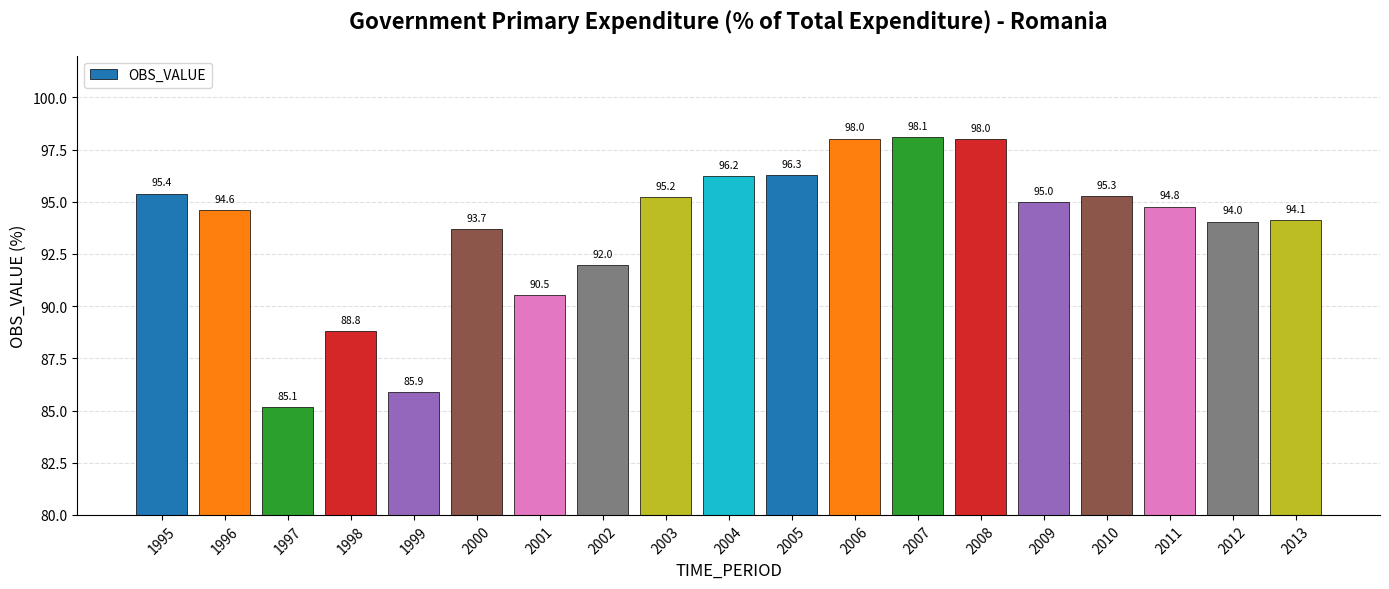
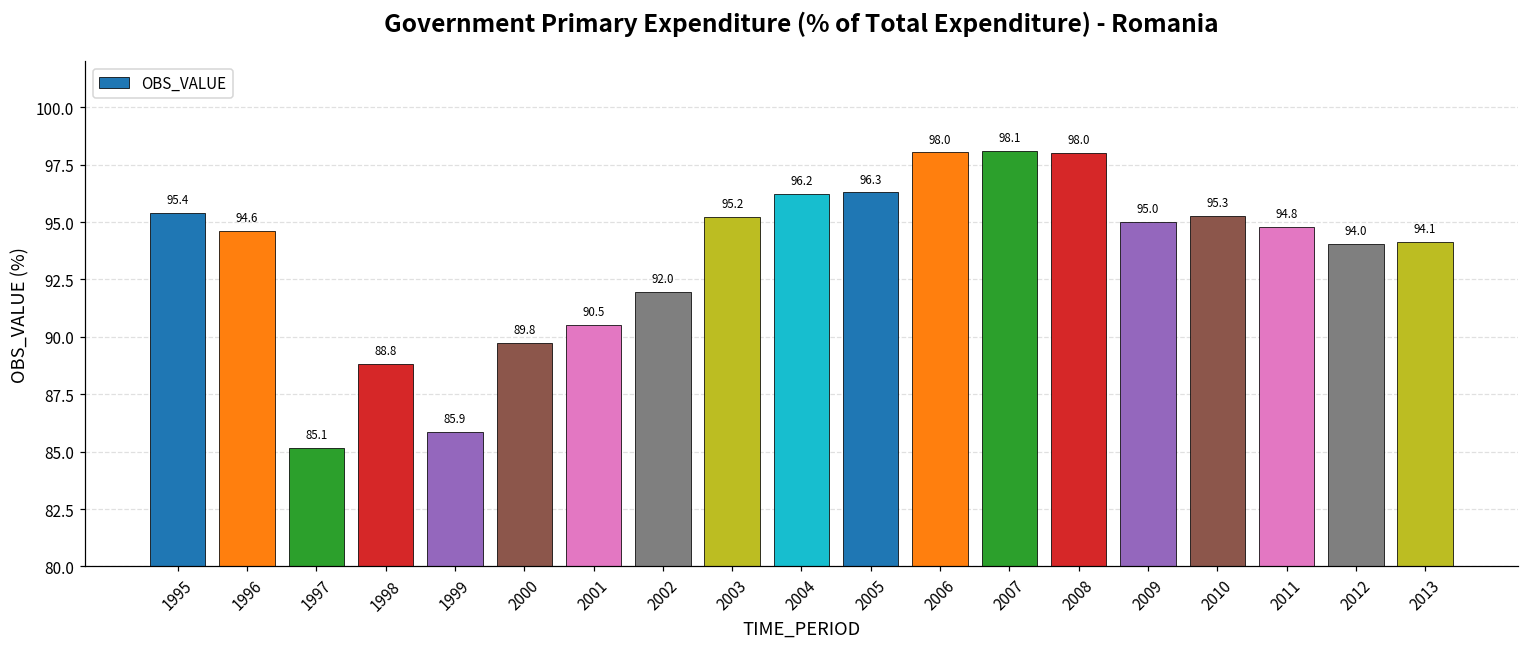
2000: 93.7 -> 89.8
